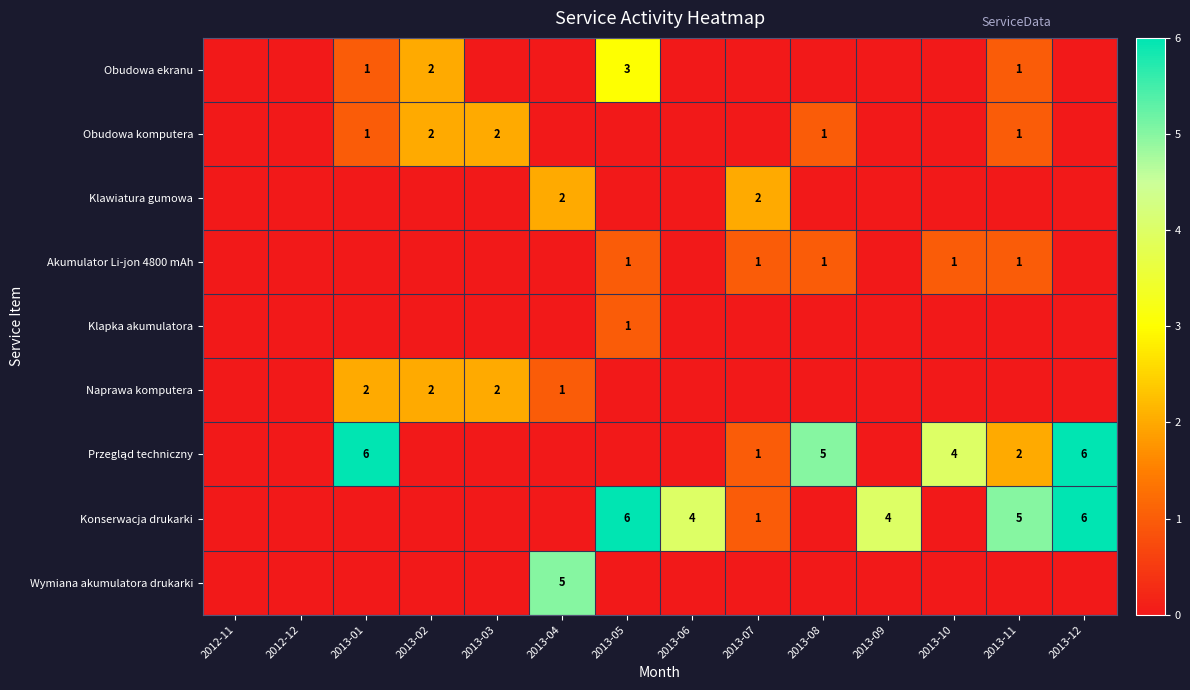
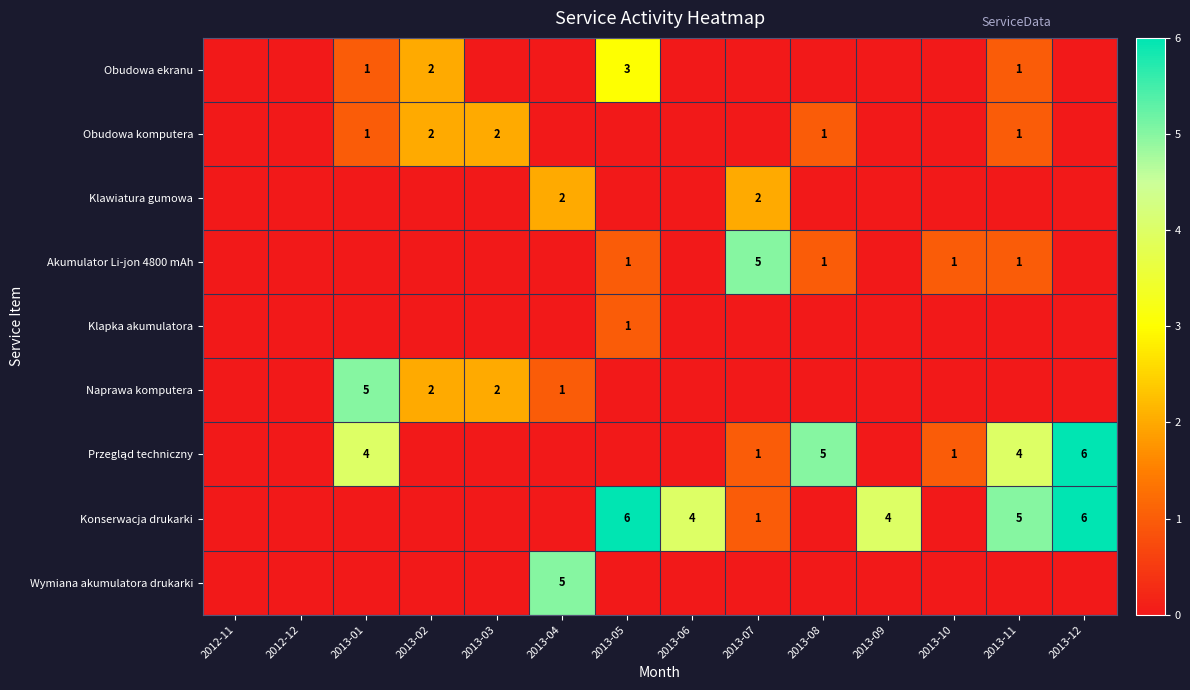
Akumulator Li-jon 4800 mAh, 2013-07: 1 -> 5
Naprawa komputera, 2013-01: 2 -> 5
Przegląd techniczny, 2013-01: 6 -> 4
Przegląd techniczny, 2013-10: 4 -> 1
Przegląd techniczny, 2013-11: 2 -> 4
